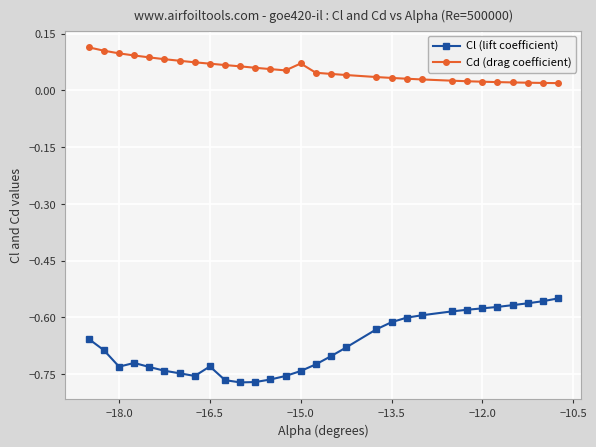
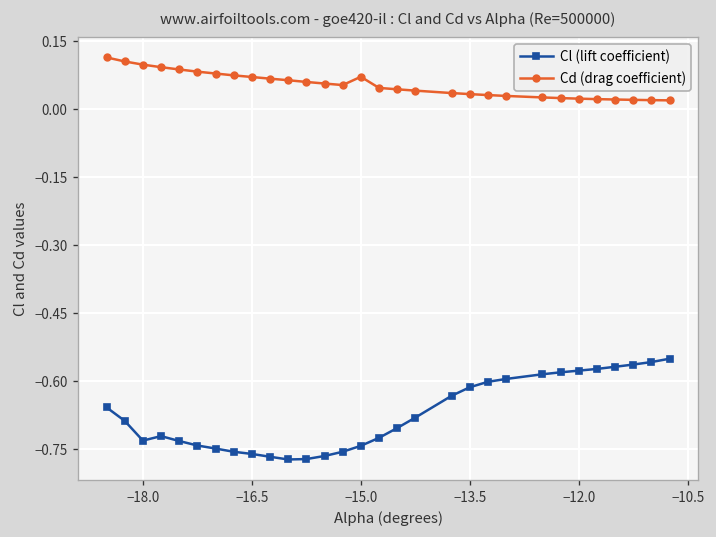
Cl (lift coefficient), −16.5: -0.73 -> -0.76
